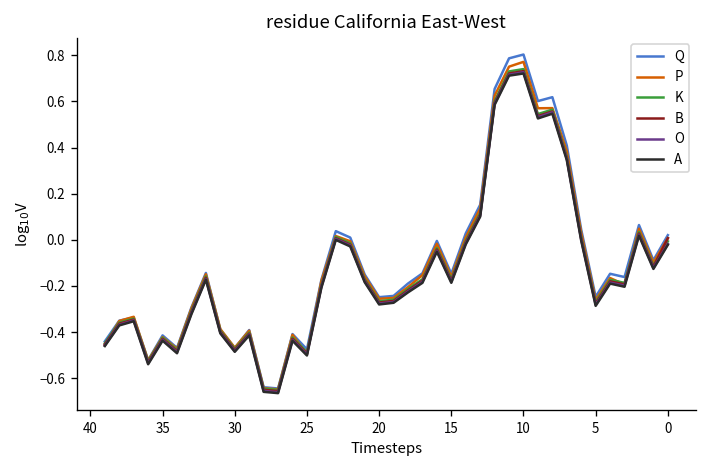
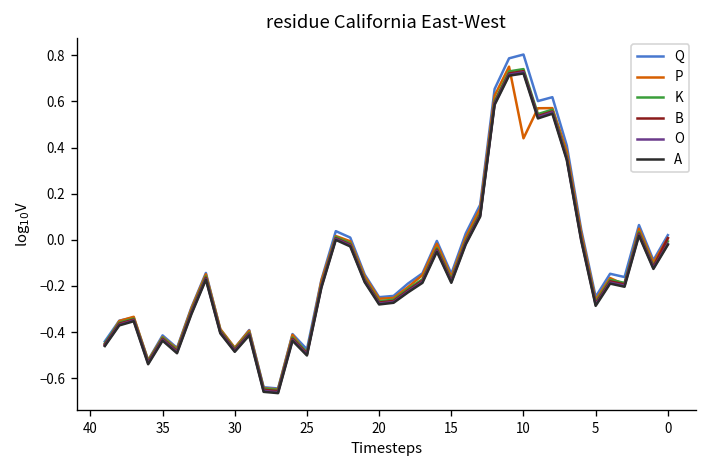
P, 10: 0.77 -> 0.44
